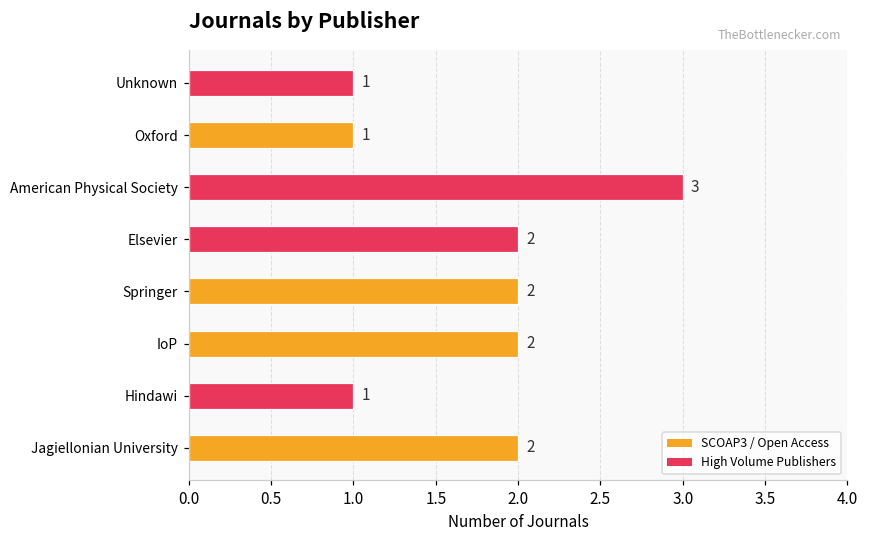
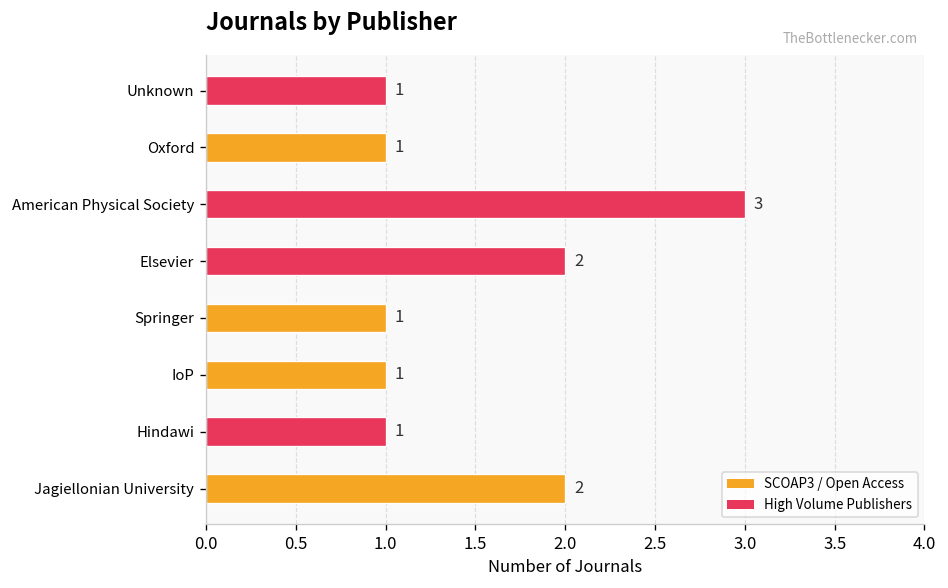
Springer: 2 -> 1
IoP: 2 -> 1
